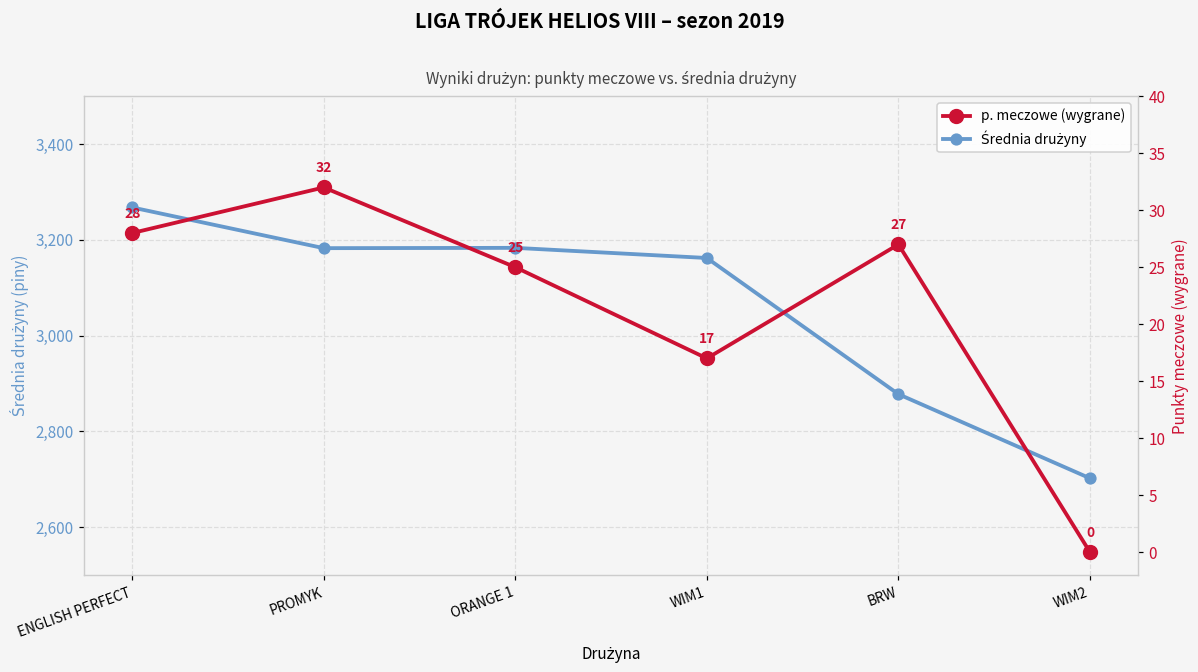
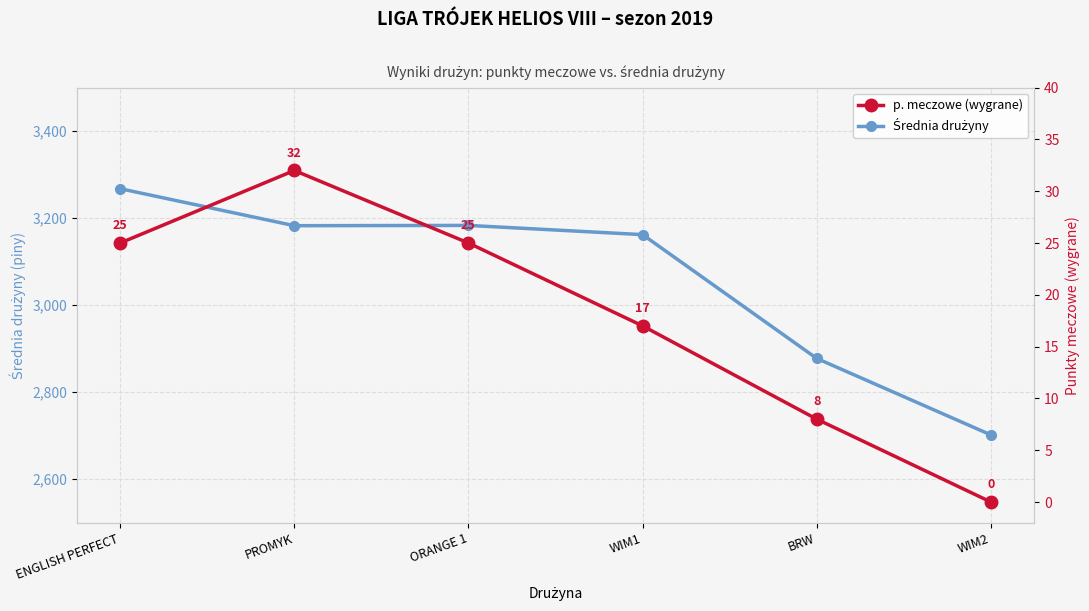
p. meczowe (wygrane), ENGLISH PERFECT: 28 -> 25
p. meczowe (wygrane), BRW: 27 -> 8
